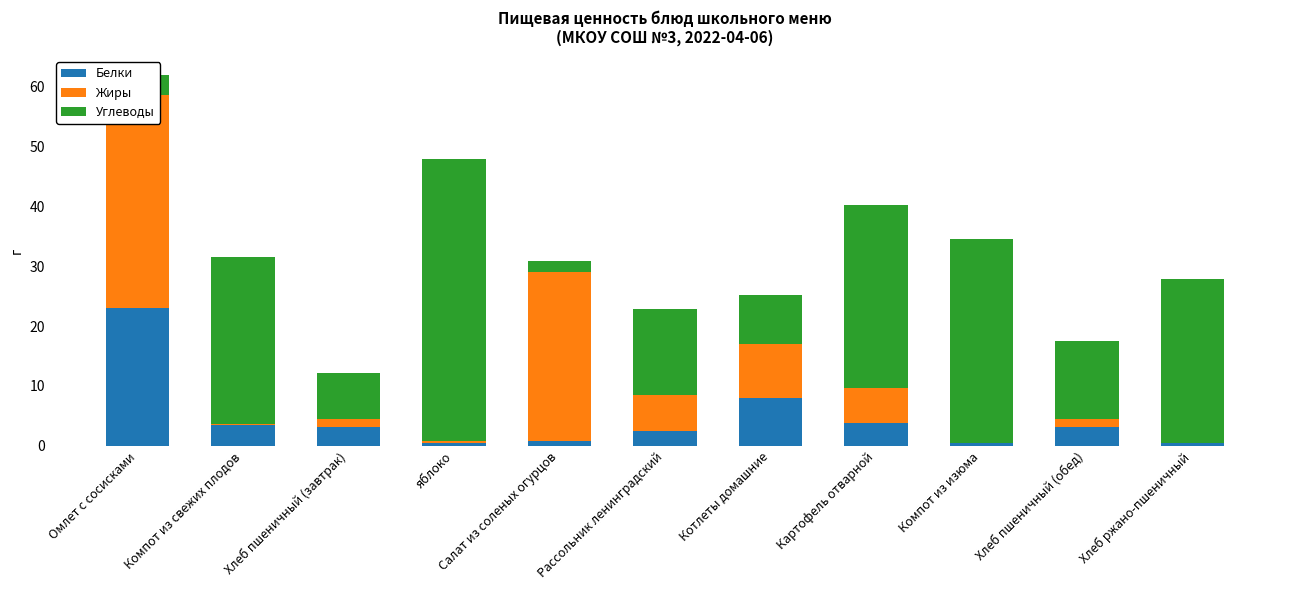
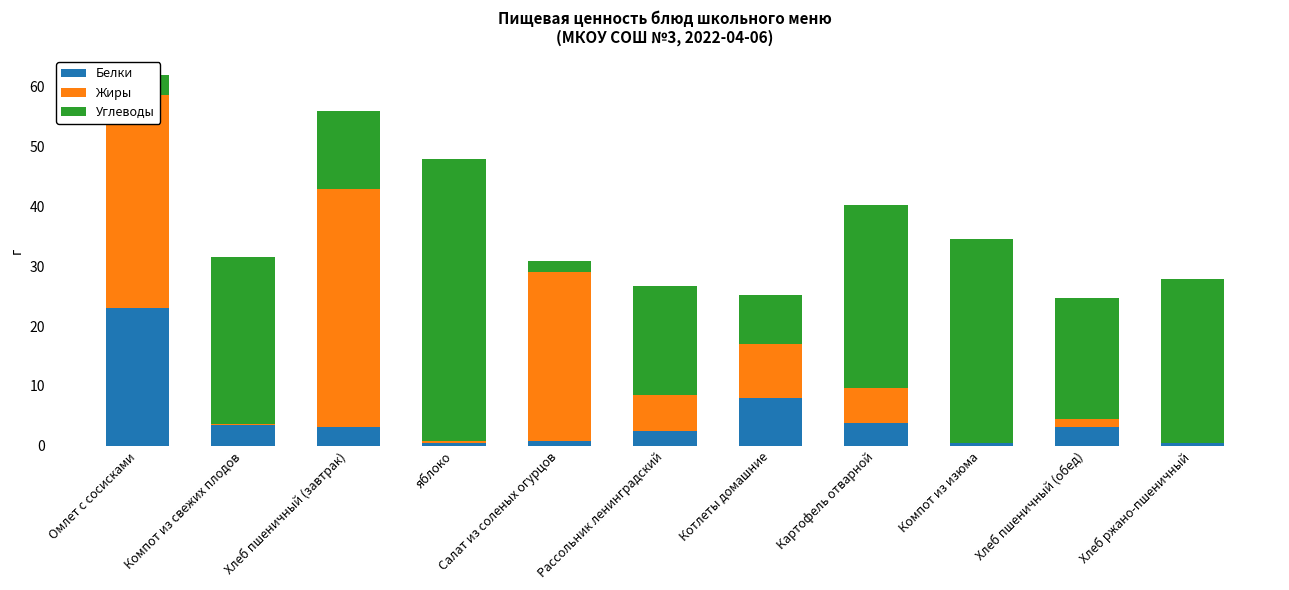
Жиры, Хлеб пшеничный (завтрак): 1 -> 40
Углеводы, Хлеб пшеничный (завтрак): 8 -> 13
Углеводы, Рассольник ленинградский: 14 -> 18
Углеводы, Хлеб пшеничный (обед): 13 -> 20
